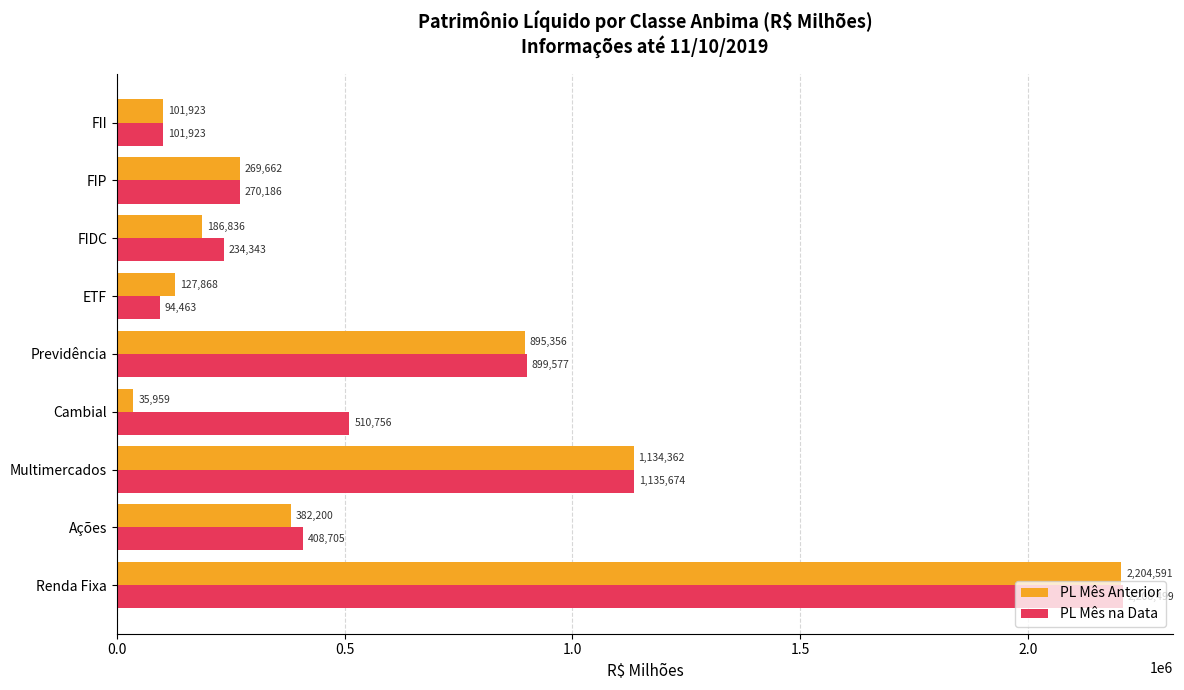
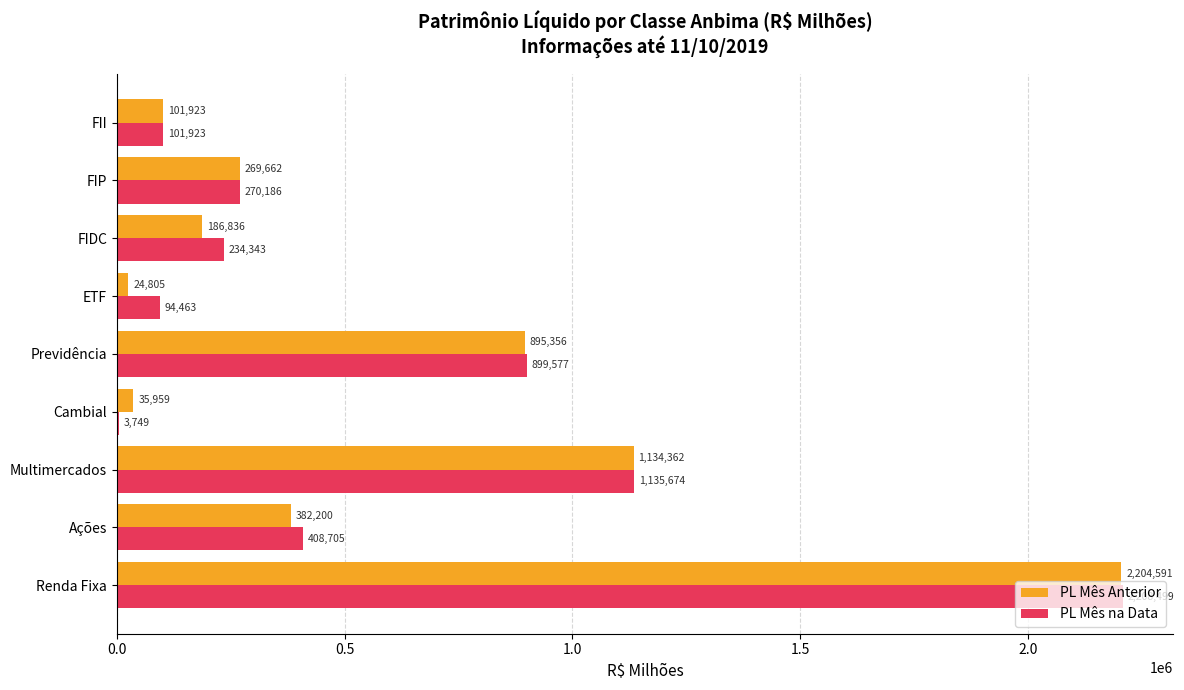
PL Mês Anterior, ETF: 127,868 -> 24,805
PL Mês na Data, Cambial: 510,756 -> 3,749
